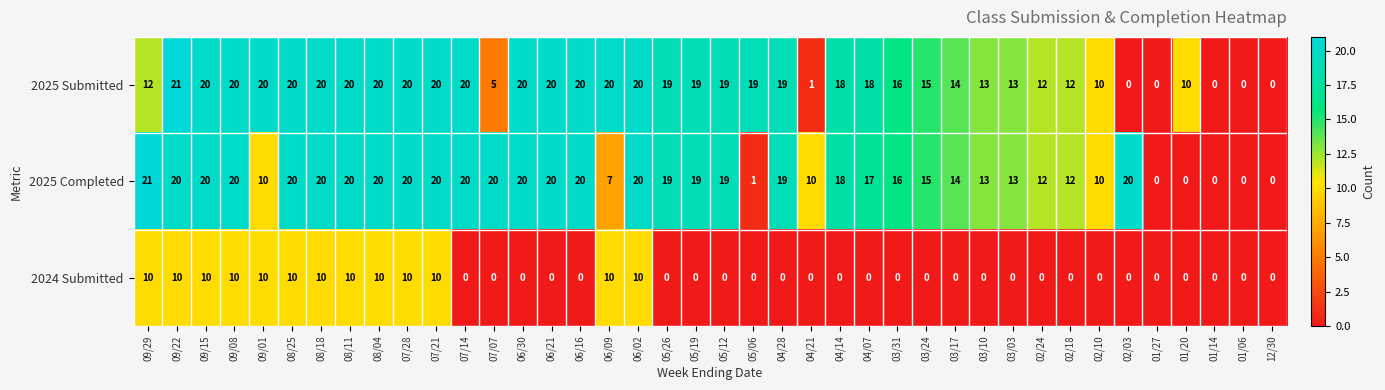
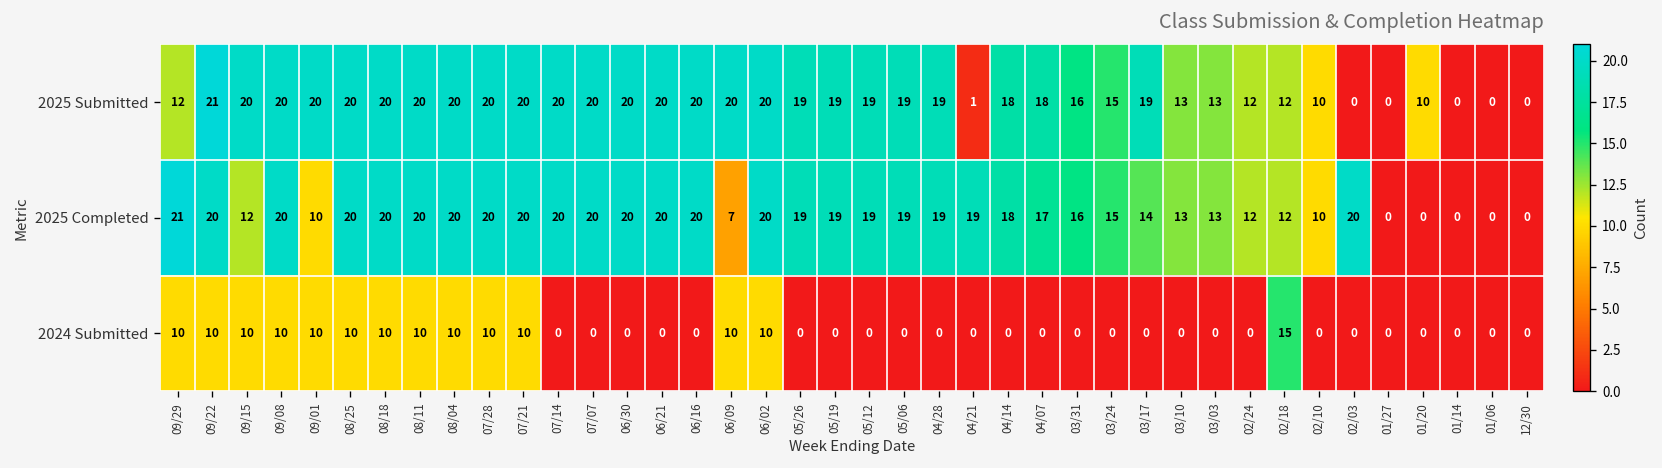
2025 Submitted, 07/07: 5 -> 20
2025 Submitted, 03/17: 14 -> 19
2025 Completed, 09/15: 20 -> 12
2025 Completed, 05/06: 1 -> 19
2025 Completed, 04/21: 10 -> 19
2024 Submitted, 02/18: 0 -> 15
